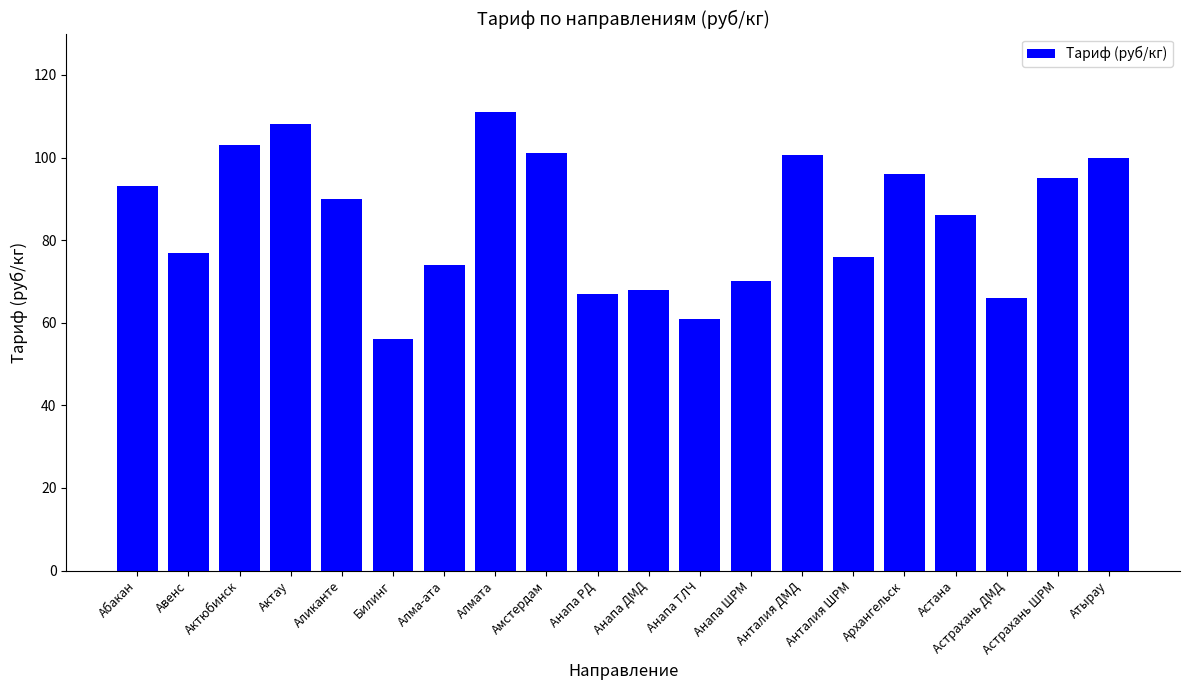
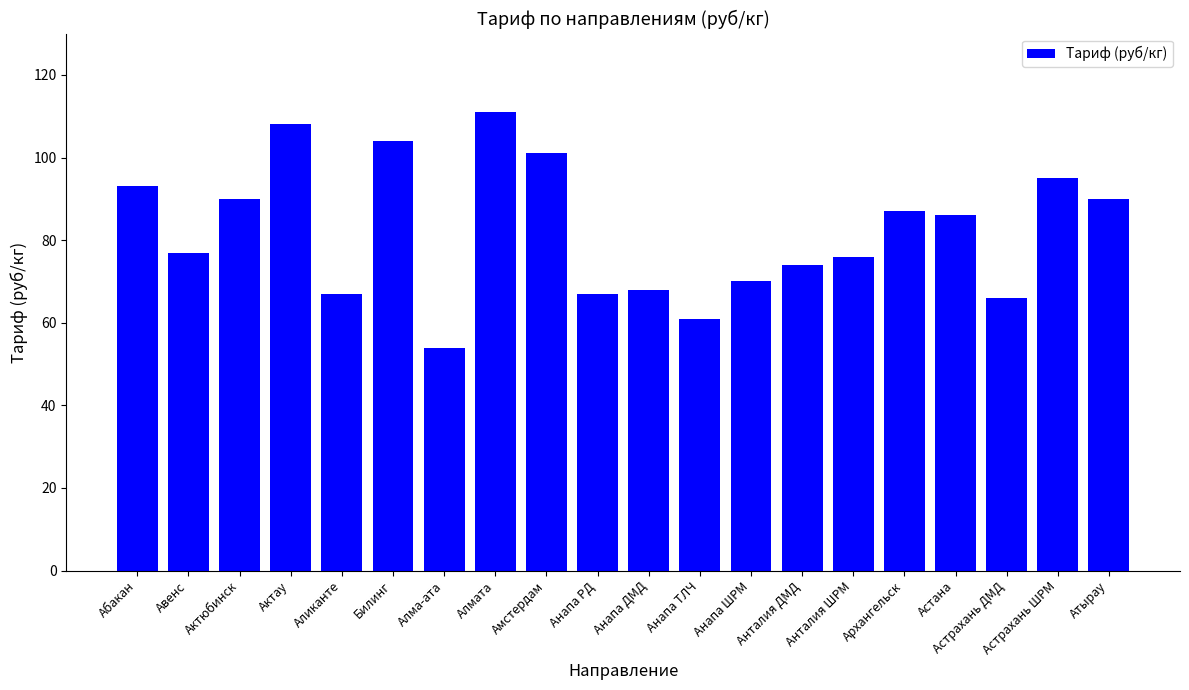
Актюбинск: 103 -> 90
Аликанте: 90 -> 67
Билинг: 56 -> 104
Алма-ата: 74 -> 54
Анталия ДМД: 101 -> 74
Архангельск: 96 -> 87
Атырау: 100 -> 90
